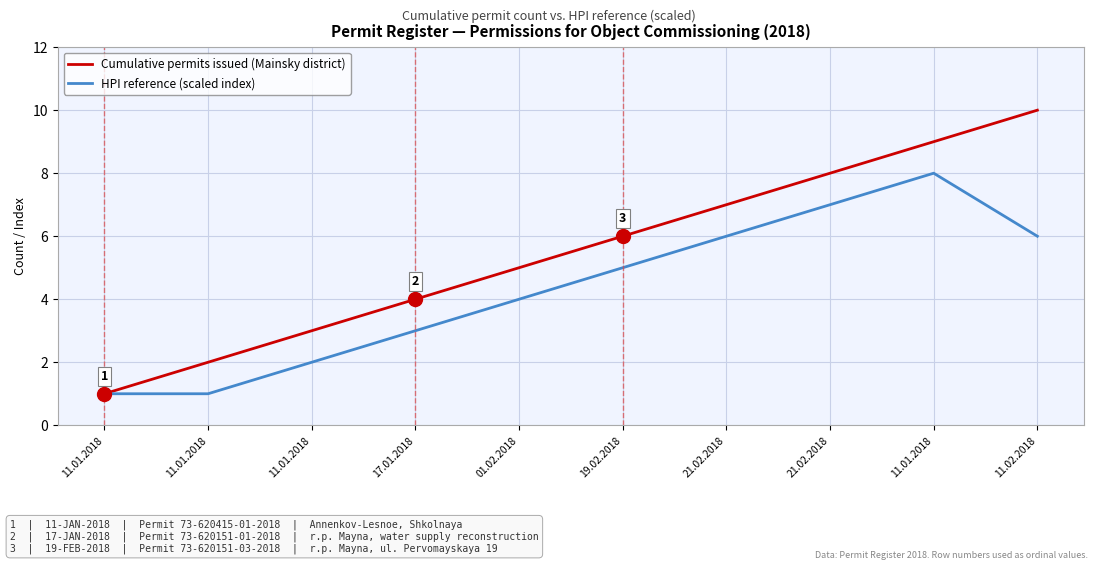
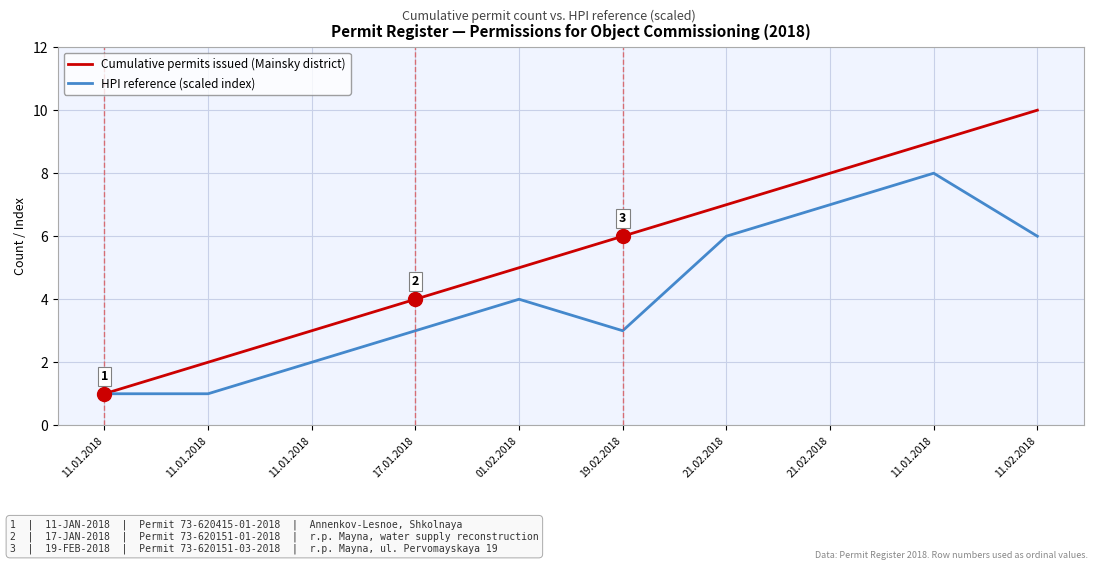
HPI reference (scaled index), 19.02.2018: 5 -> 3
